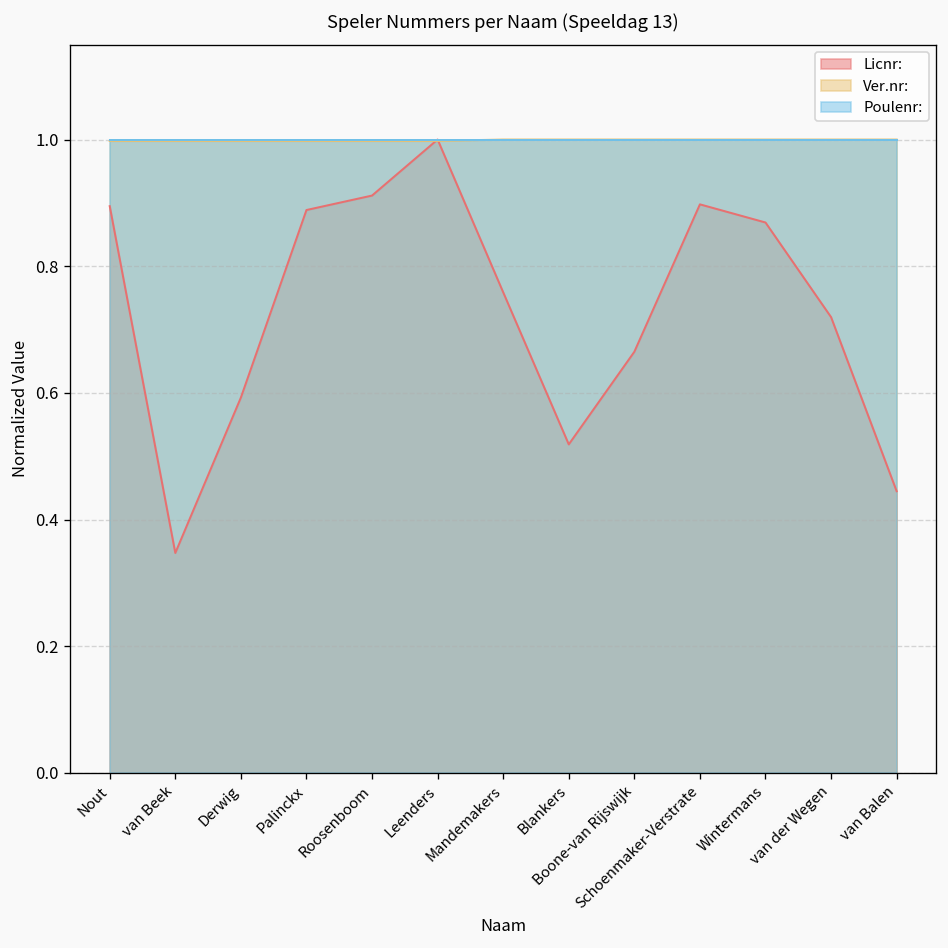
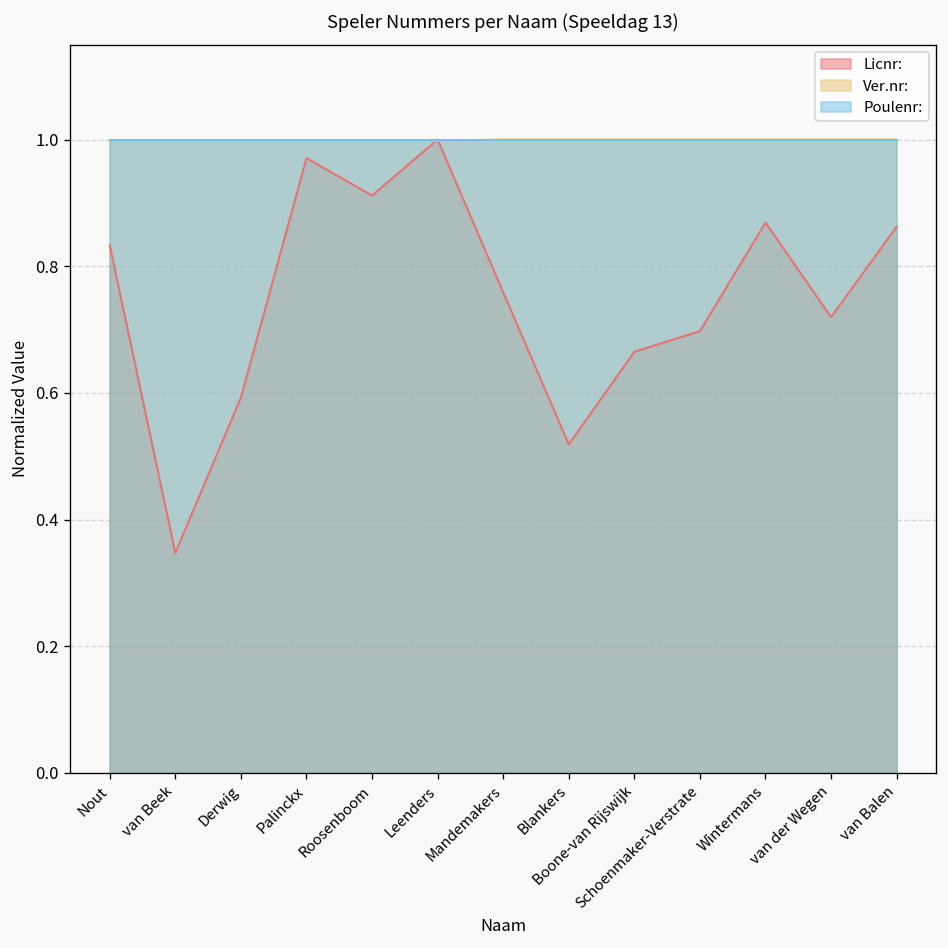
Licnr:, Nout: 0.89 -> 0.83
Licnr:, Palinckx: 0.89 -> 0.97
Licnr:, Schoenmaker-Verstrate: 0.90 -> 0.70
Licnr:, van Balen: 0.44 -> 0.86
